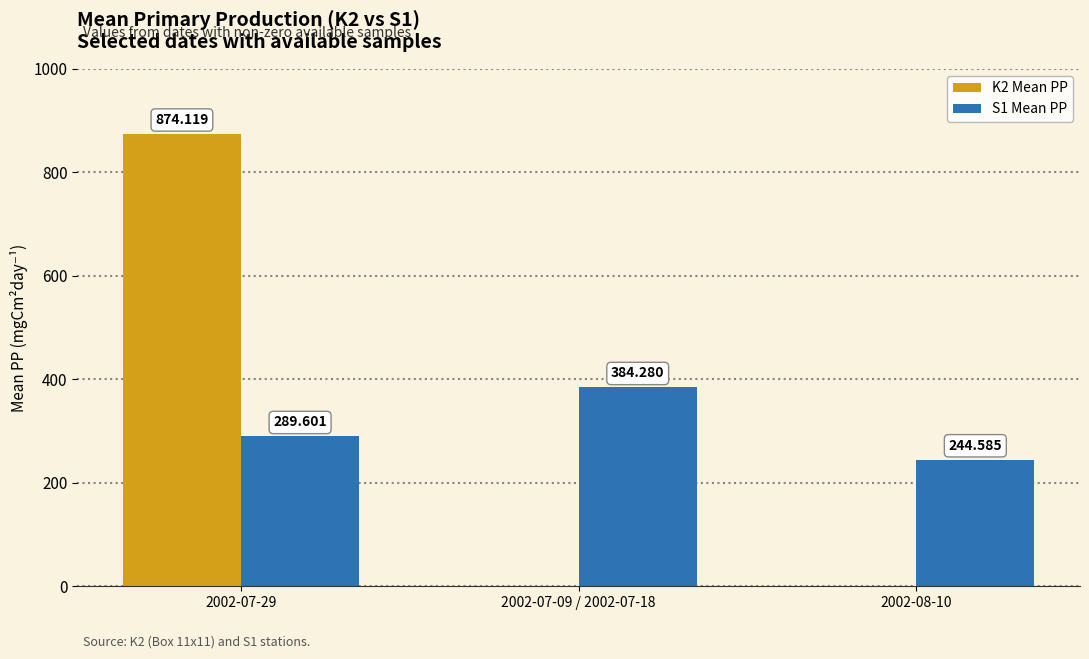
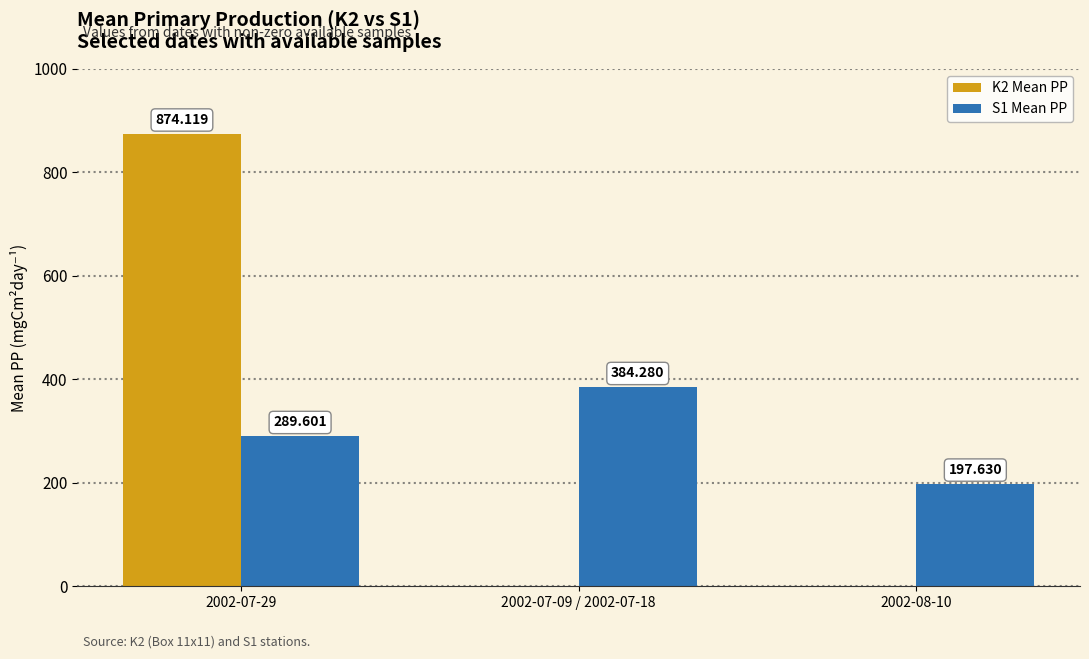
S1 Mean PP, 2002-08-10: 244.585 -> 197.630
